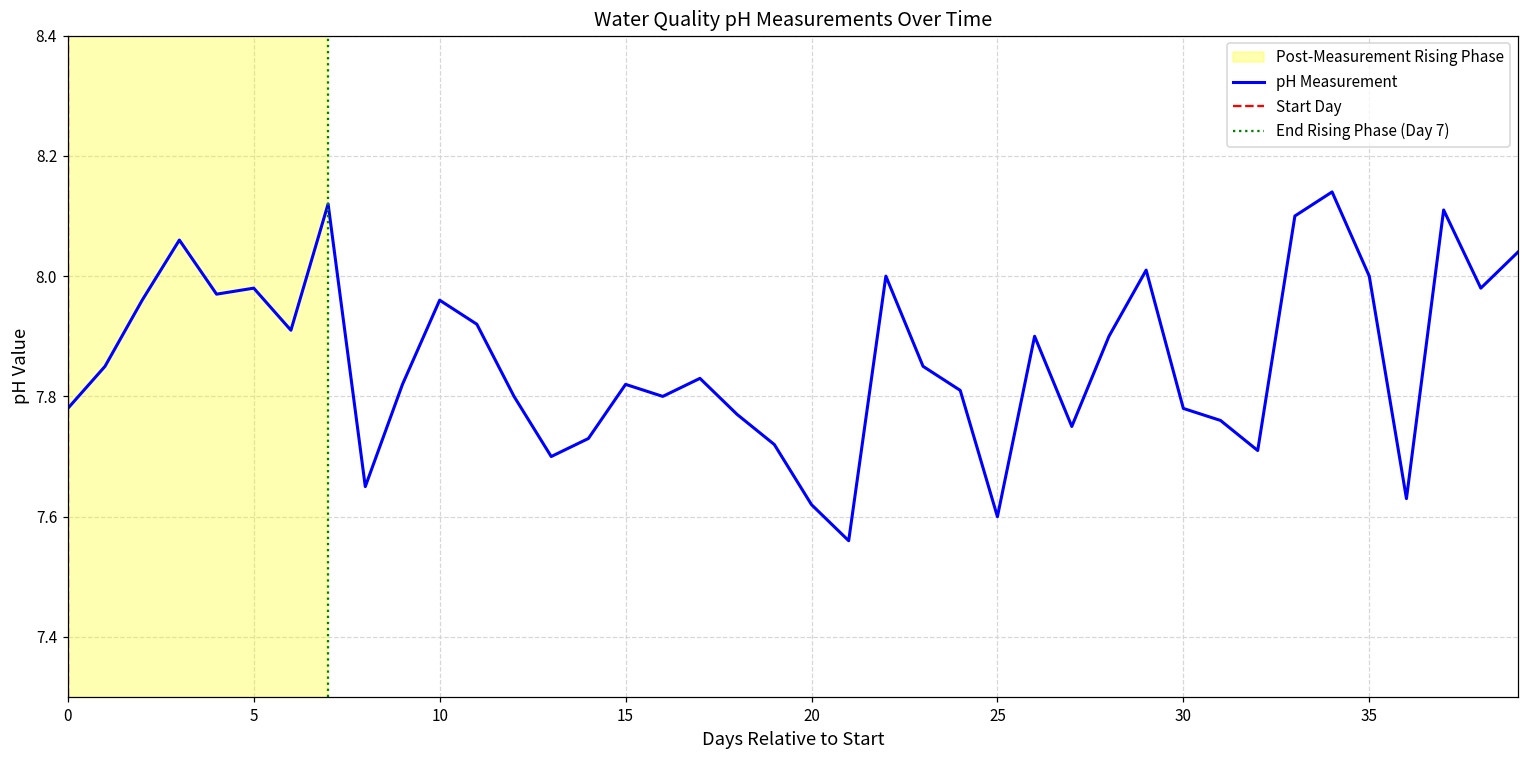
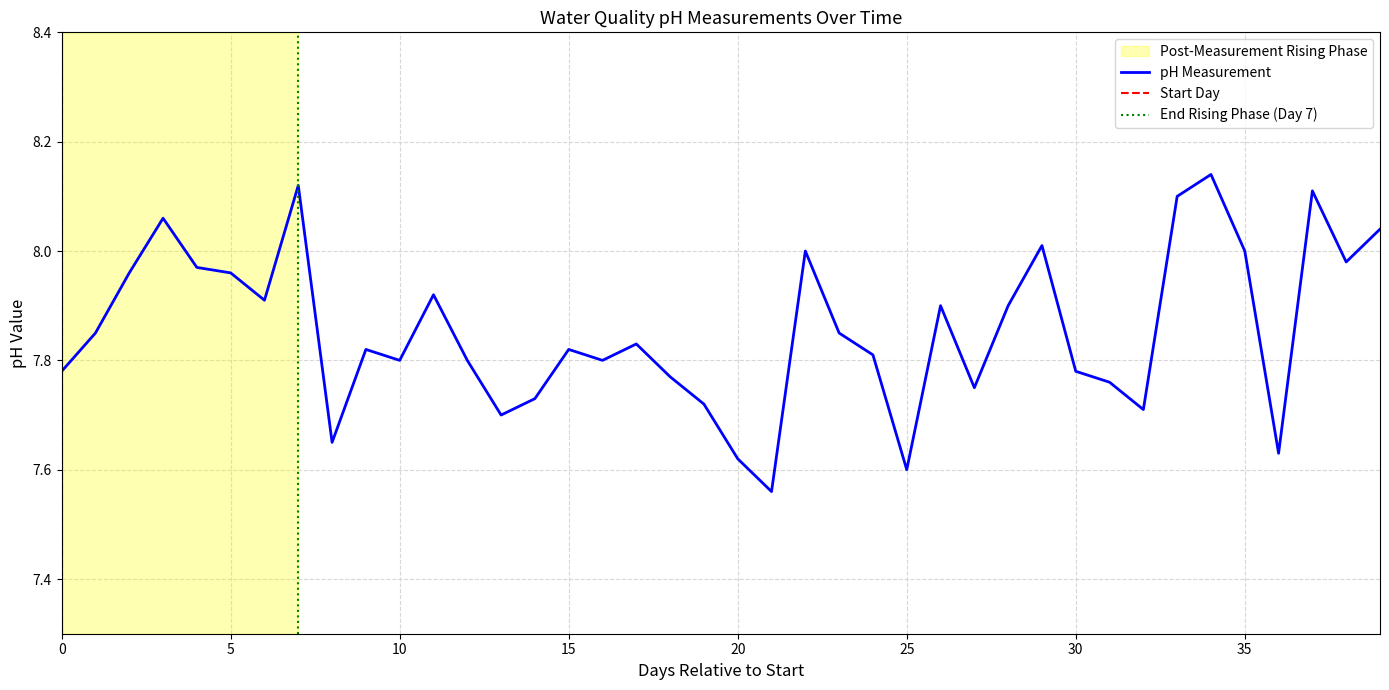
5: 7.98 -> 7.96
10: 7.96 -> 7.80
